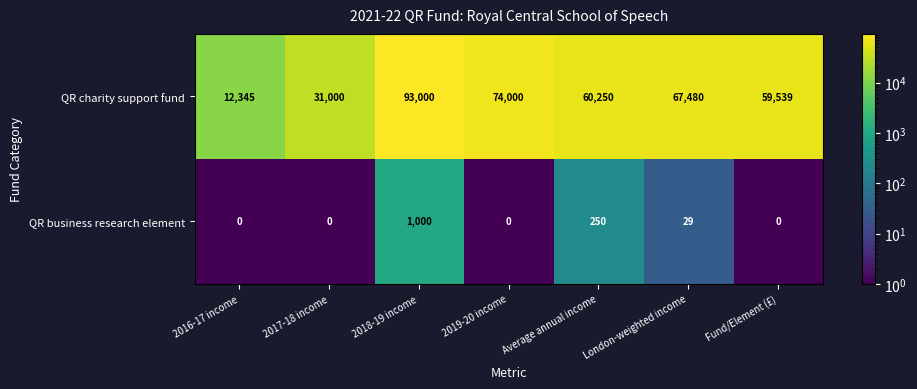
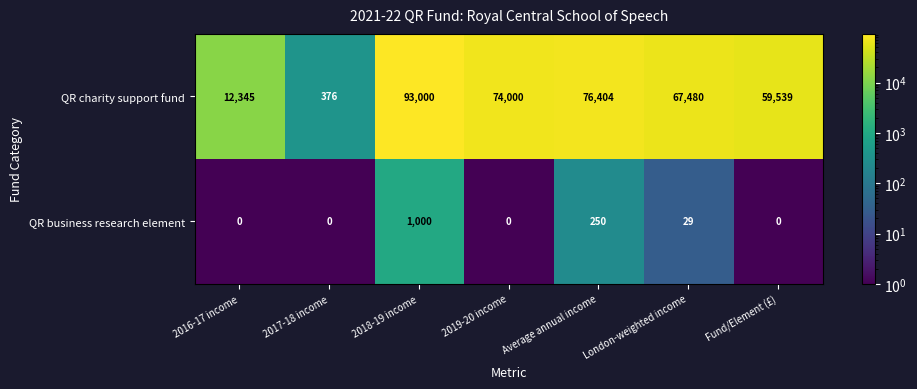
QR charity support fund, 2017-18 income: 31,000 -> 376
QR charity support fund, Average annual income: 60,250 -> 76,404
